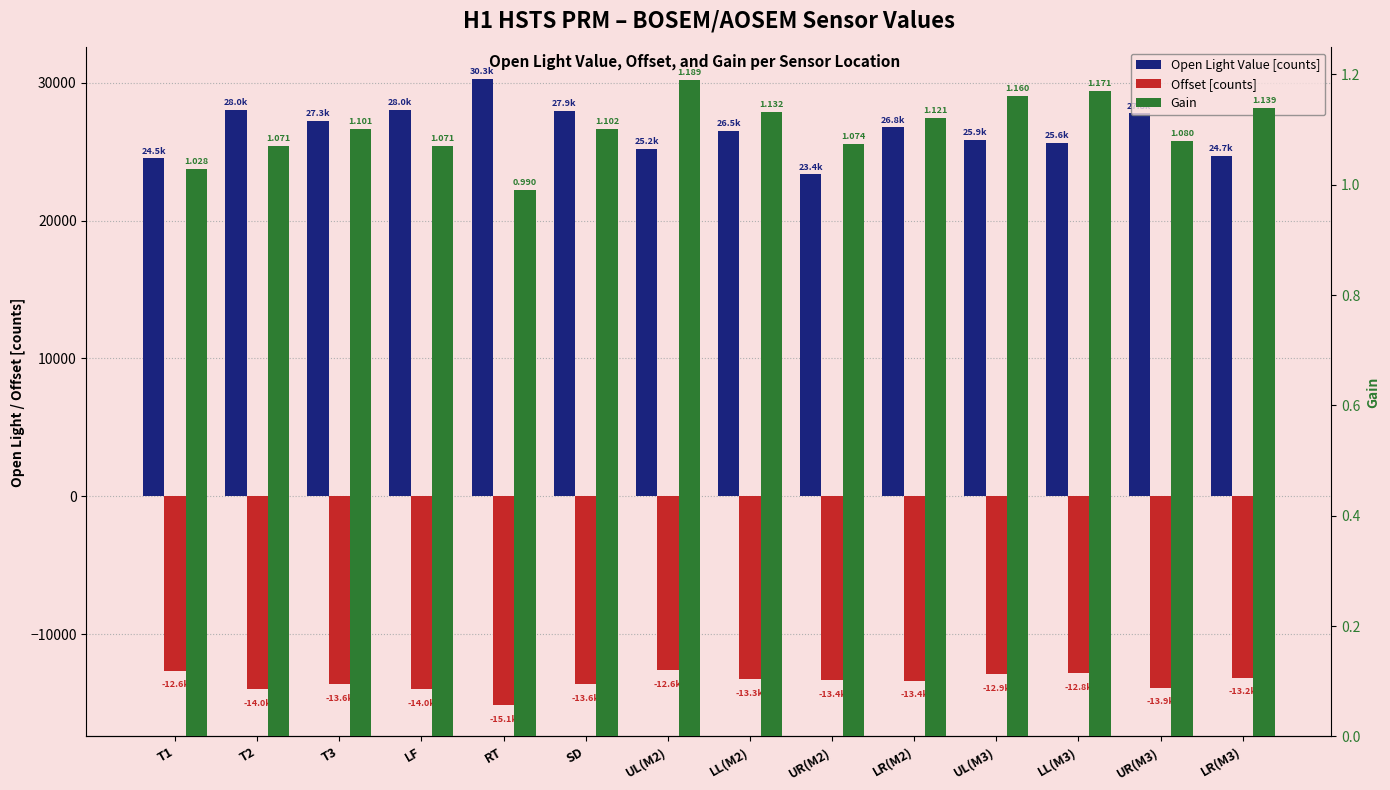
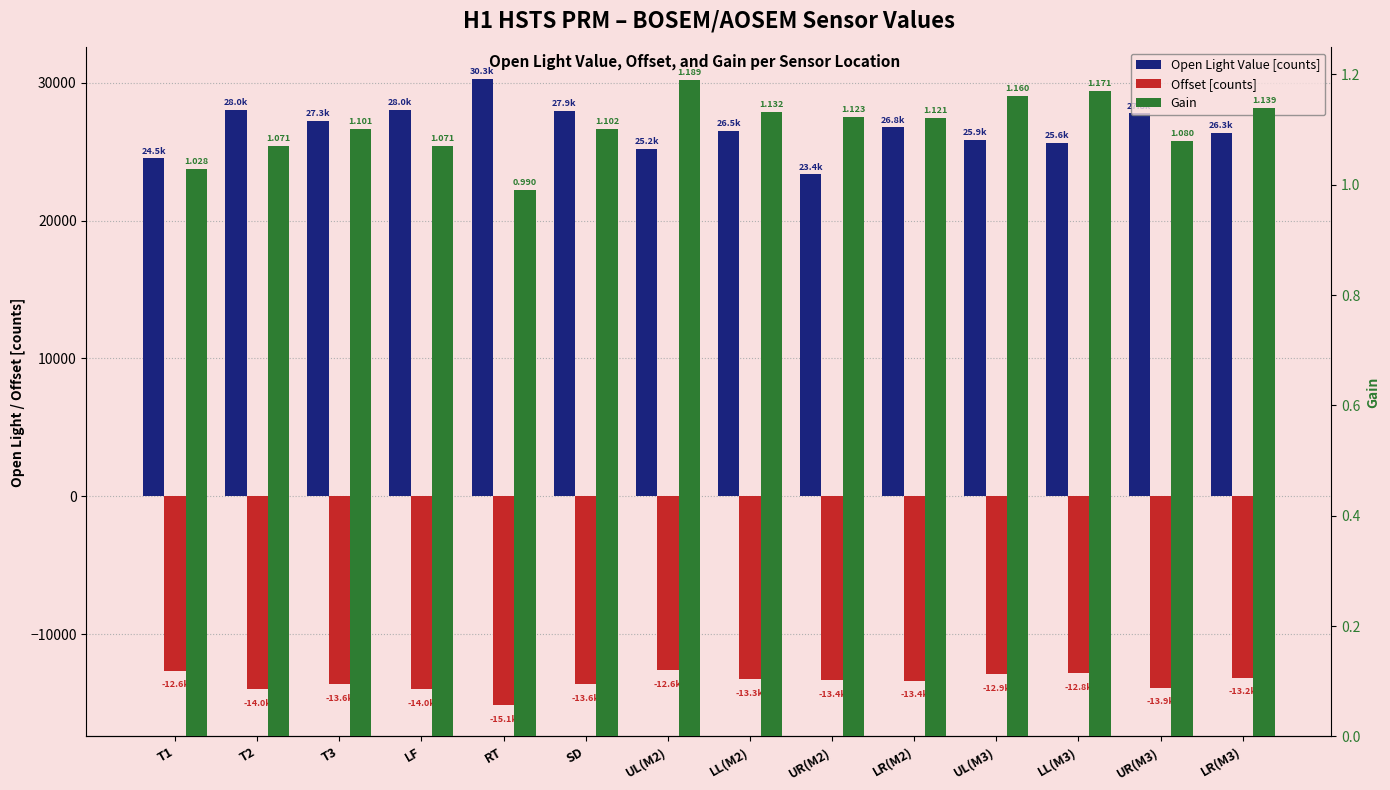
Open Light Value [counts], LR(M3): 24.7k -> 26.3k
Gain, UR(M2): 1.074 -> 1.123
